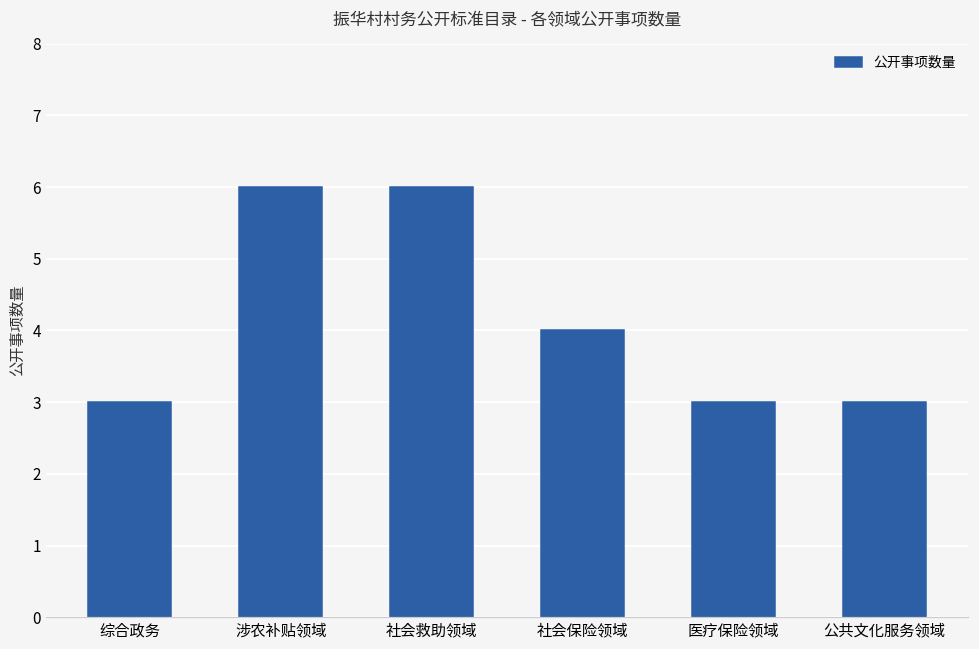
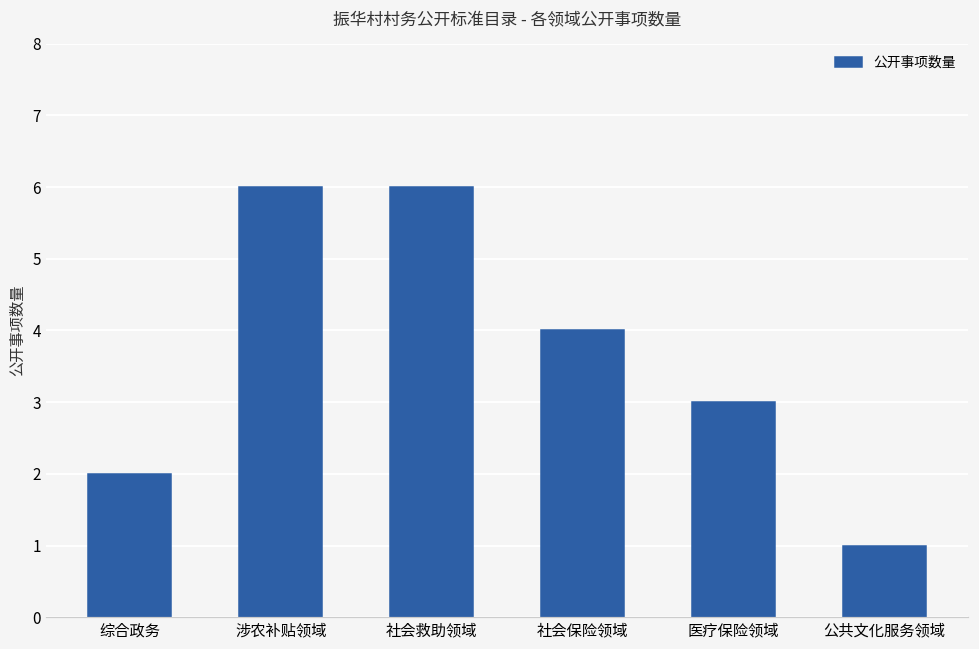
综合政务: 3 -> 2
公共文化服务领域: 3 -> 1
